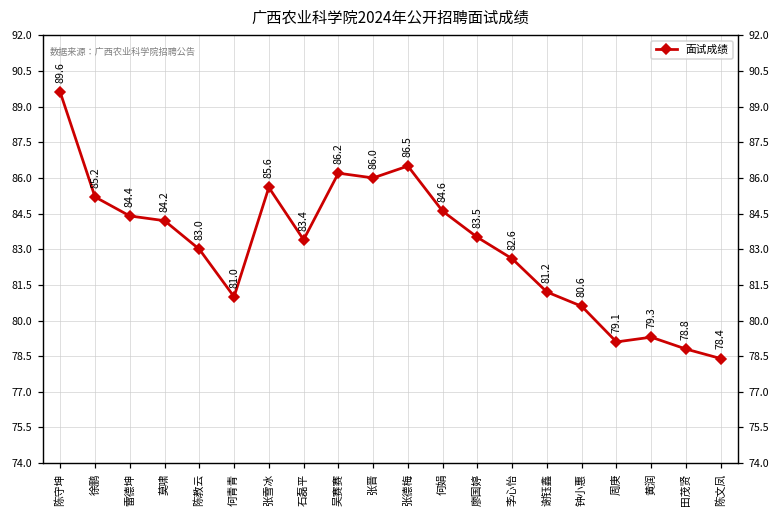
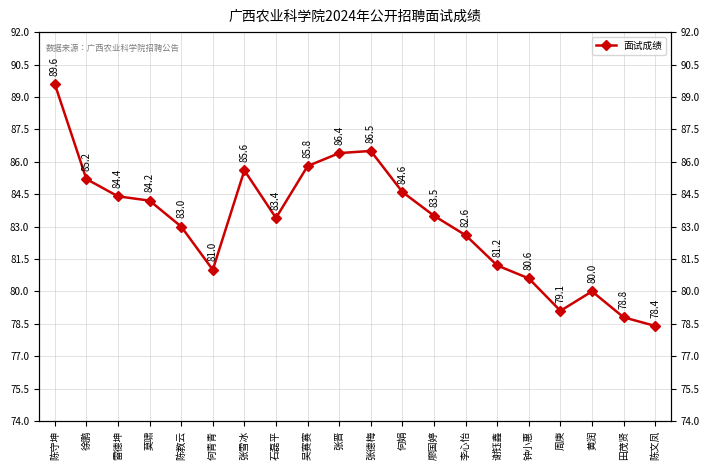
吴赛赛: 86.2 -> 85.8
张晋: 86.0 -> 86.4
黄润: 79.3 -> 80.0
